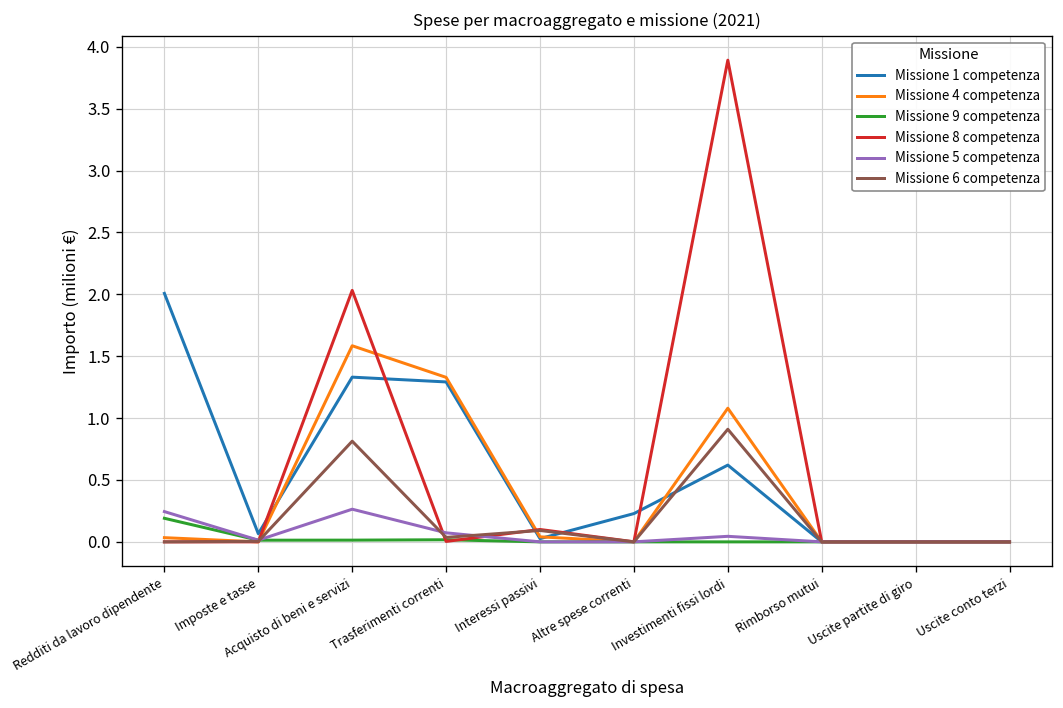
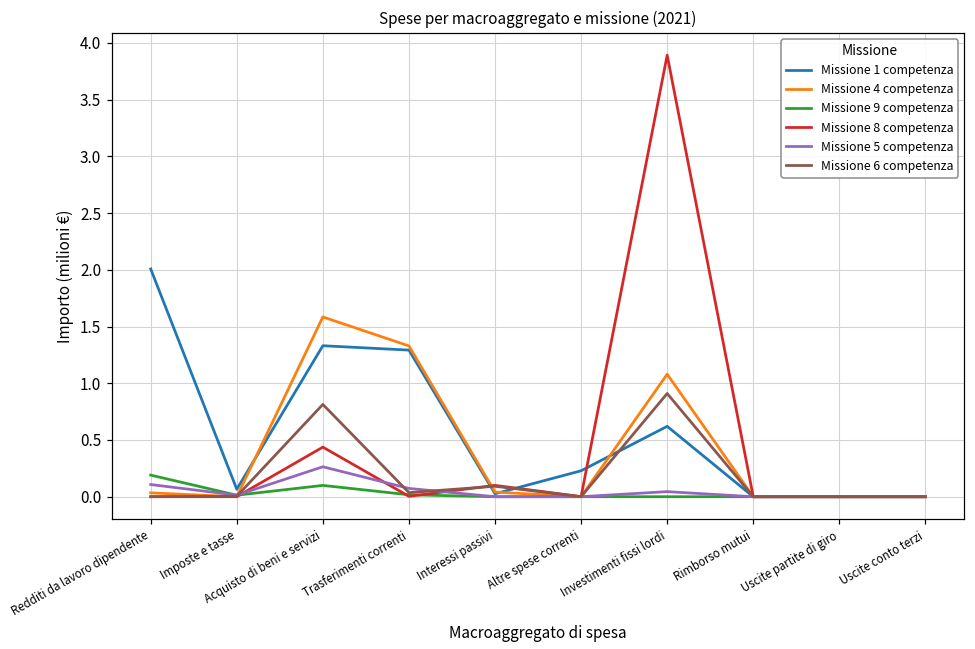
Missione 5 competenza, Redditi da lavoro dipendente: 0.24 -> 0.11
Missione 9 competenza, Acquisto di beni e servizi: 0.01 -> 0.10
Missione 8 competenza, Acquisto di beni e servizi: 2.03 -> 0.44
